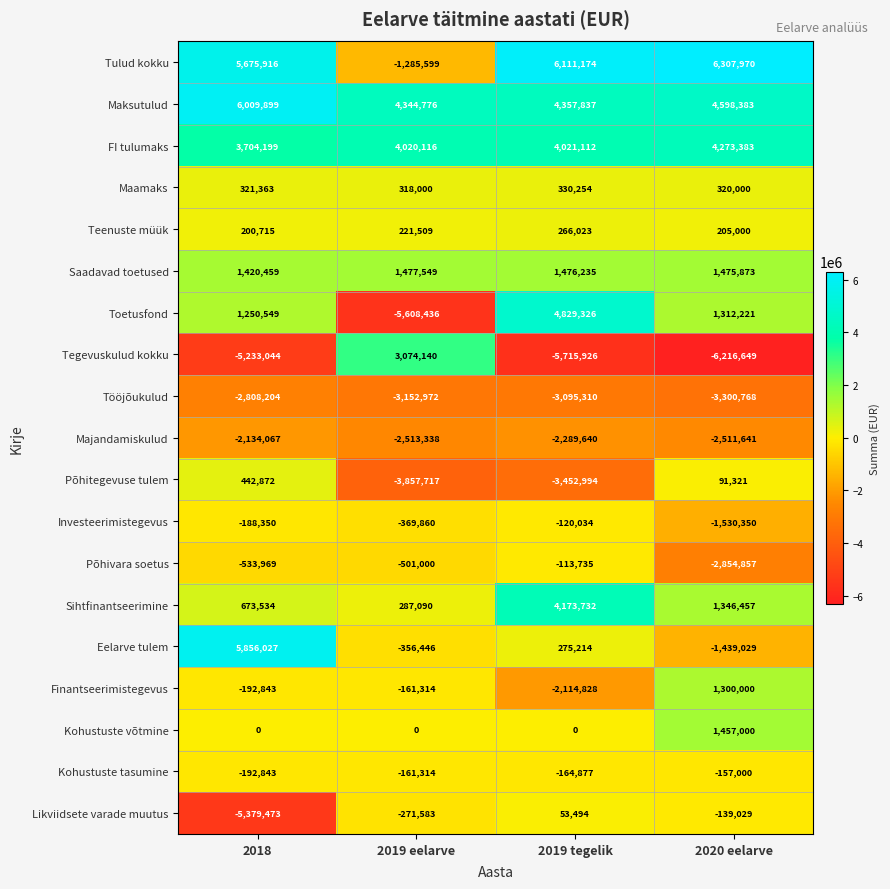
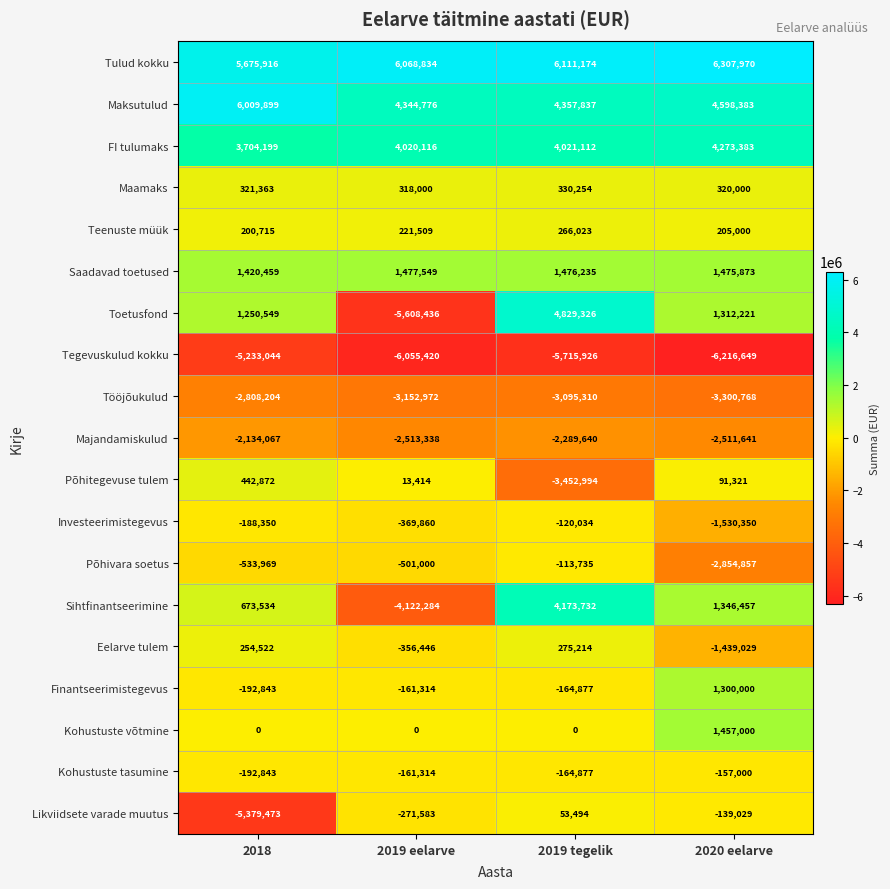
Tulud kokku, 2019 eelarve: -1,285,599 -> 6,068,834
Tegevuskulud kokku, 2019 eelarve: 3,074,140 -> -6,055,420
Põhitegevuse tulem, 2019 eelarve: -3,857,717 -> 13,414
Sihtfinantseerimine, 2019 eelarve: 287,090 -> -4,122,284
Eelarve tulem, 2018: 5,856,027 -> 254,522
Finantseerimistegevus, 2019 tegelik: -2,114,828 -> -164,877
